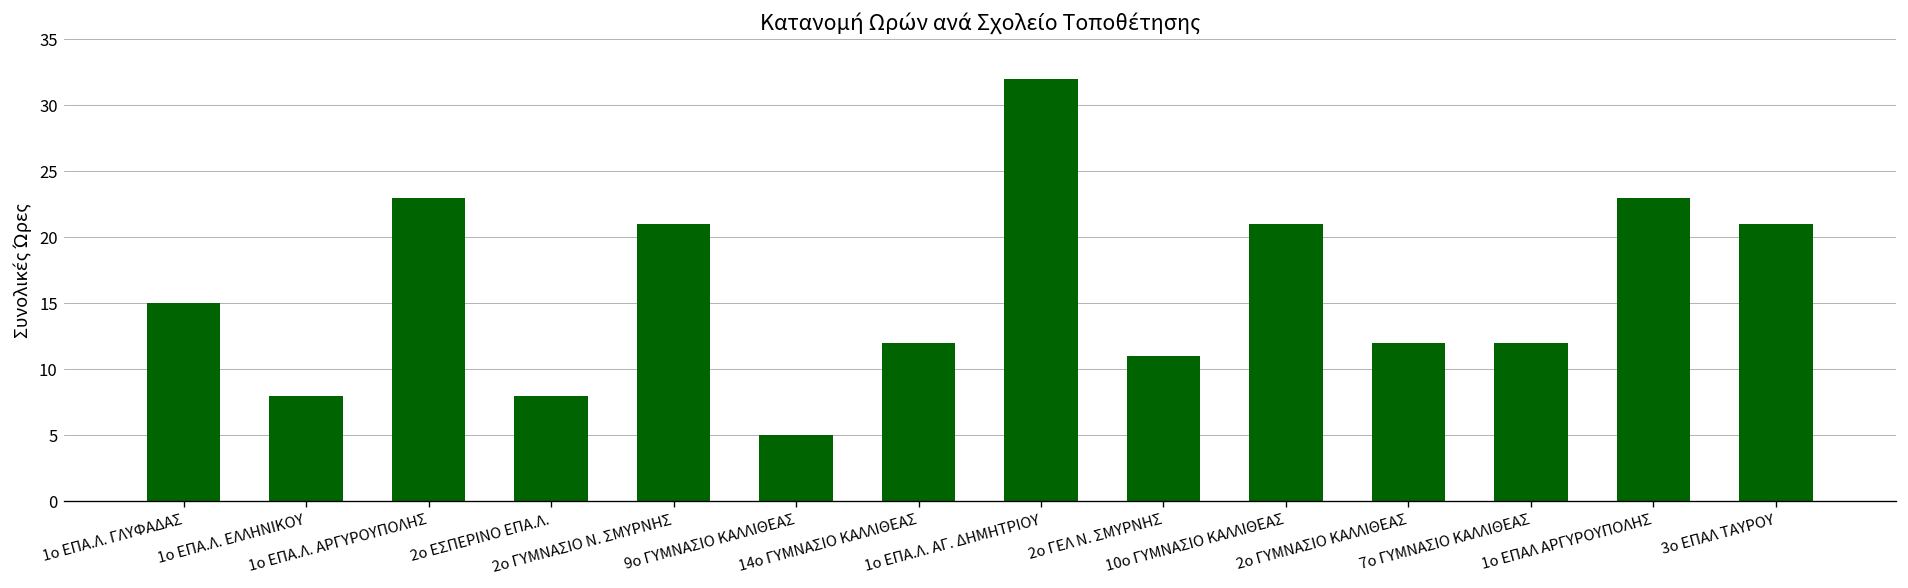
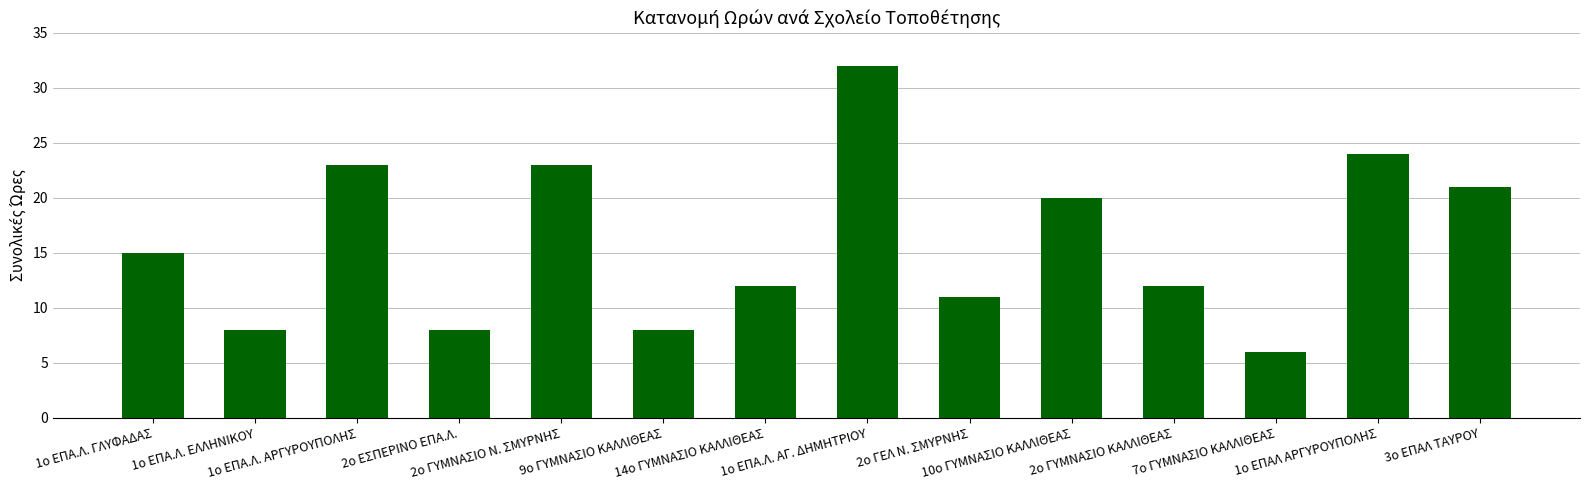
2ο ΓΥΜΝΑΣΙΟ Ν. ΣΜΥΡΝΗΣ: 21 -> 23
9ο ΓΥΜΝΑΣΙΟ ΚΑΛΛΙΘΕΑΣ: 5 -> 8
10ο ΓΥΜΝΑΣΙΟ ΚΑΛΛΙΘΕΑΣ: 21 -> 20
7ο ΓΥΜΝΑΣΙΟ ΚΑΛΛΙΘΕΑΣ: 12 -> 6
1ο ΕΠΑΛ ΑΡΓΥΡΟΥΠΟΛΗΣ: 23 -> 24
